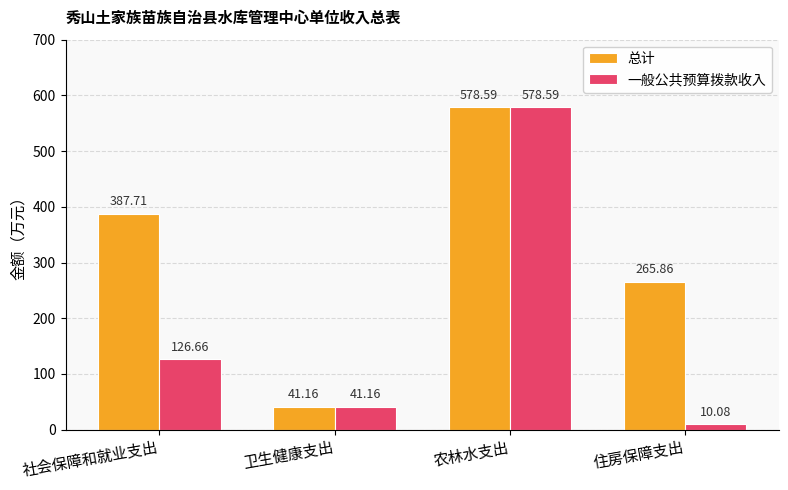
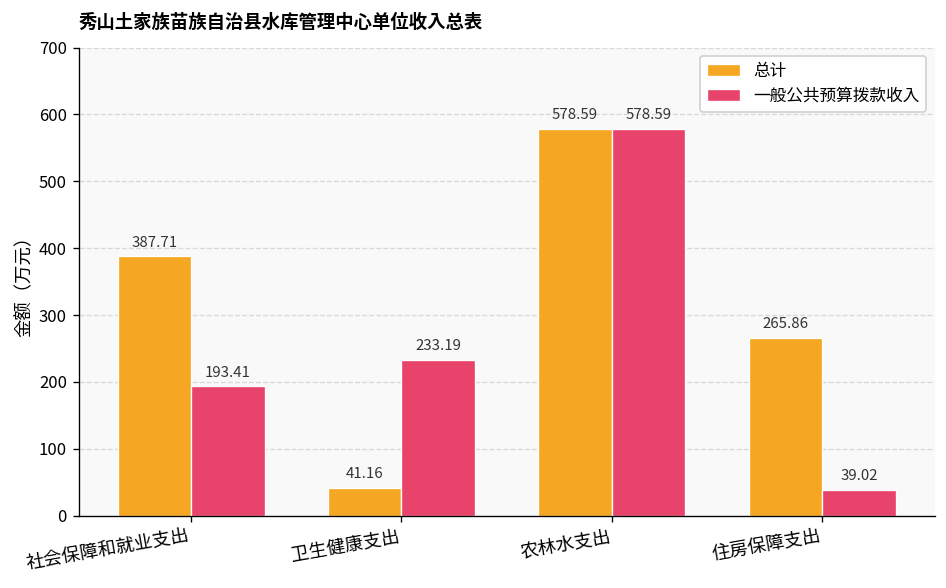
一般公共预算拨款收入, 社会保障和就业支出: 126.66 -> 193.41
一般公共预算拨款收入, 卫生健康支出: 41.16 -> 233.19
一般公共预算拨款收入, 住房保障支出: 10.08 -> 39.02
